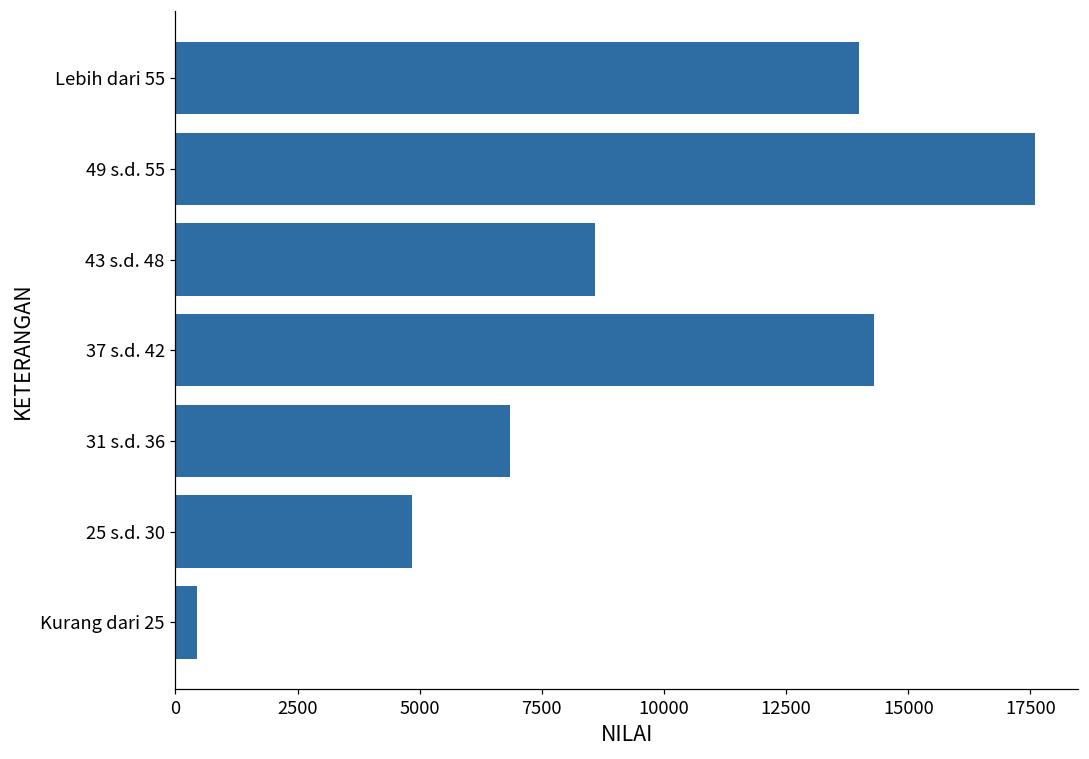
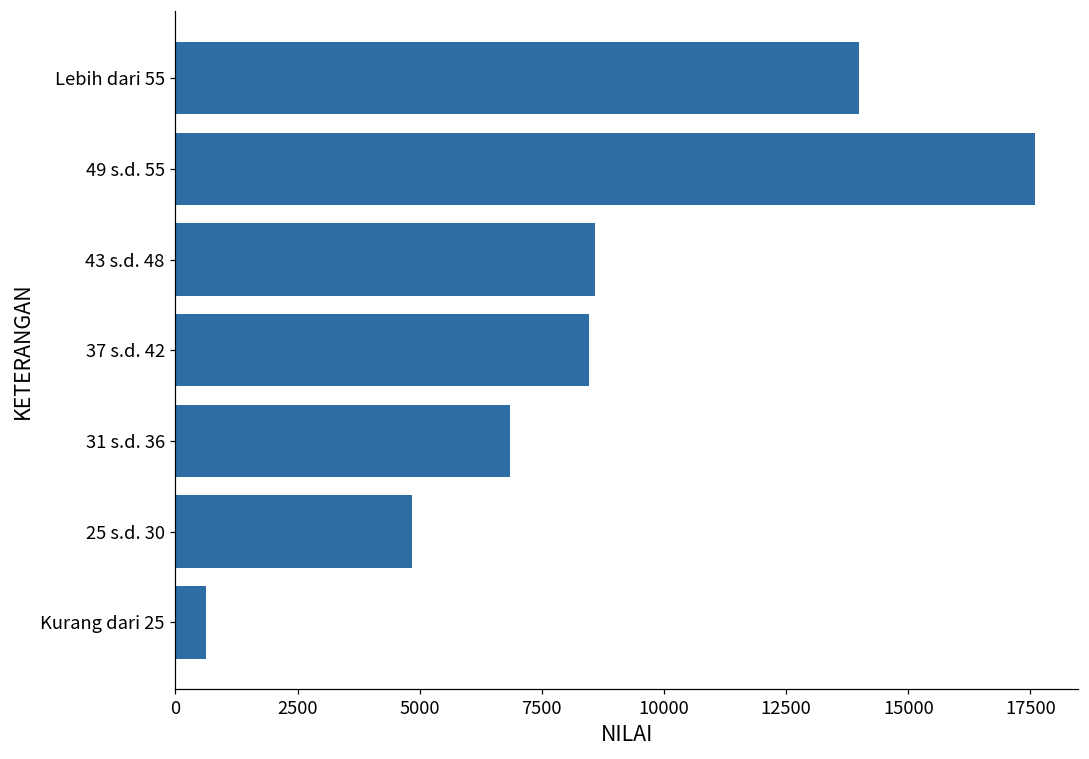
37 s.d. 42: 14300 -> 8500
Kurang dari 25: 400 -> 600
